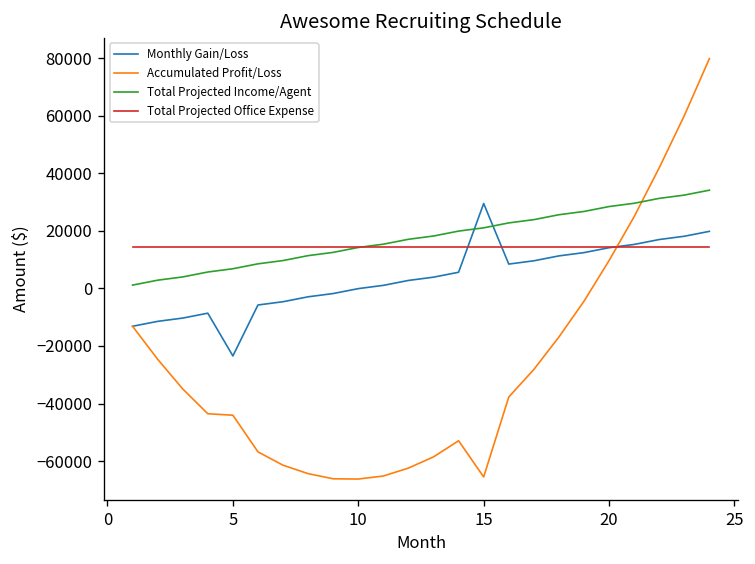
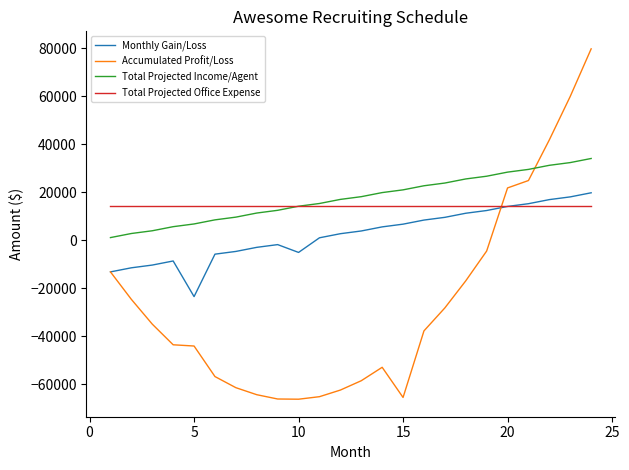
Monthly Gain/Loss, 10: 0 -> -5000
Monthly Gain/Loss, 15: 29000 -> 7000
Accumulated Profit/Loss, 20: 10000 -> 22000
